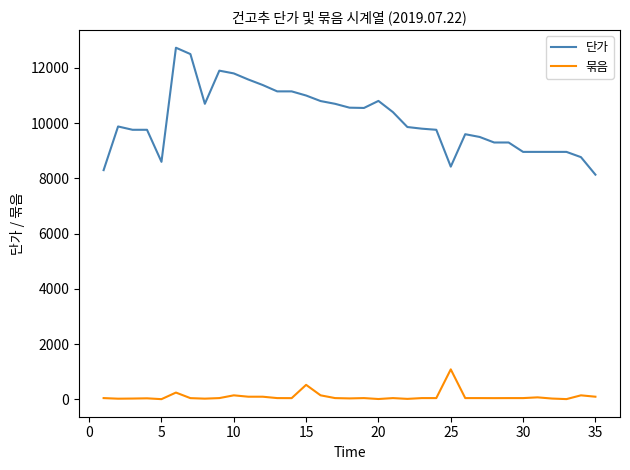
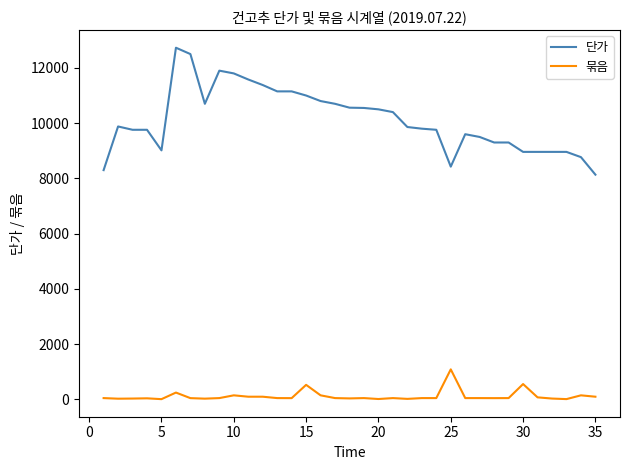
단가, 5: 8600 -> 9000
단가, 20: 10800 -> 10500
묶음, 30: 100 -> 600
